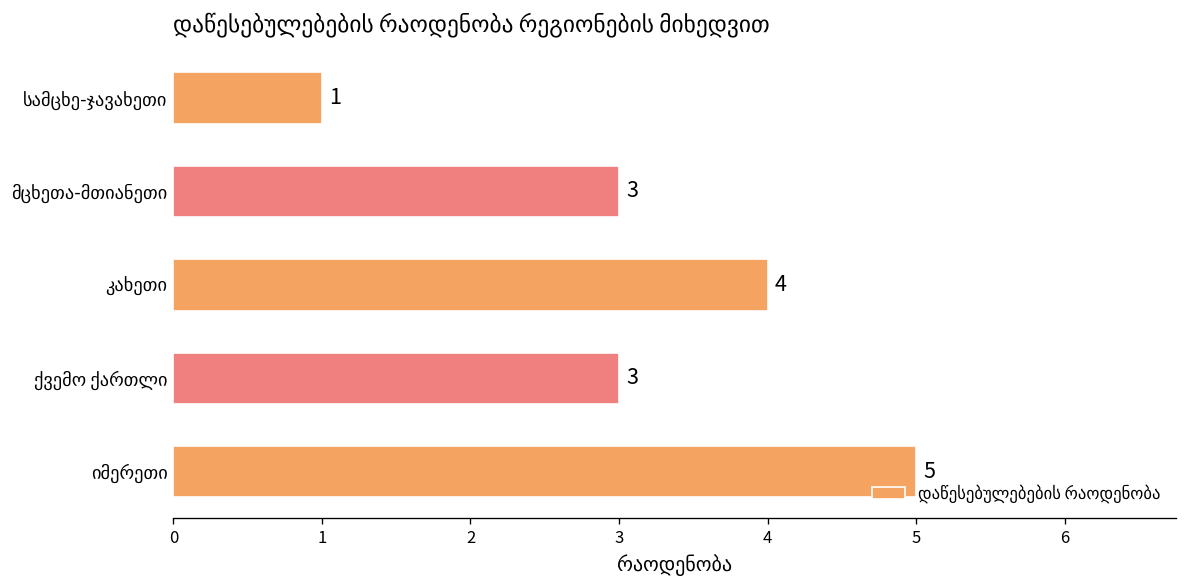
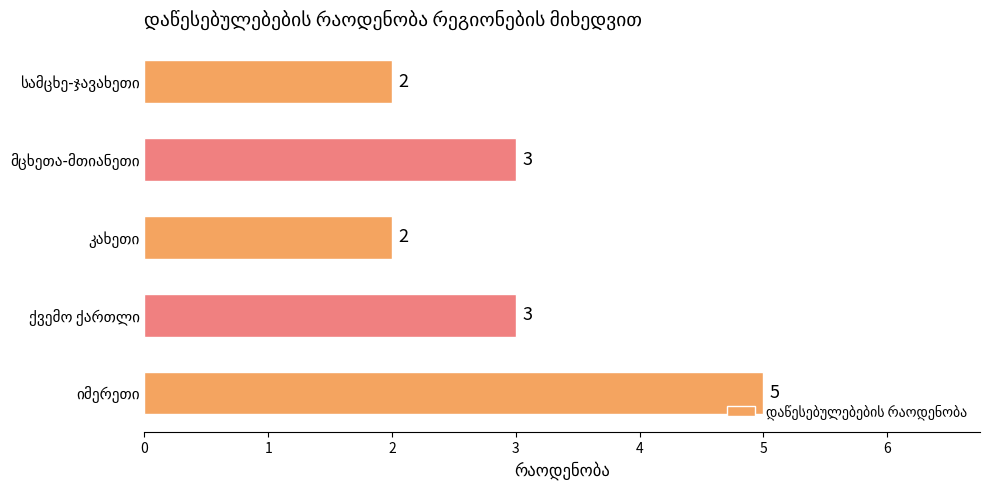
სამცხე-ჯავახეთი: 1 -> 2
კახეთი: 4 -> 2
